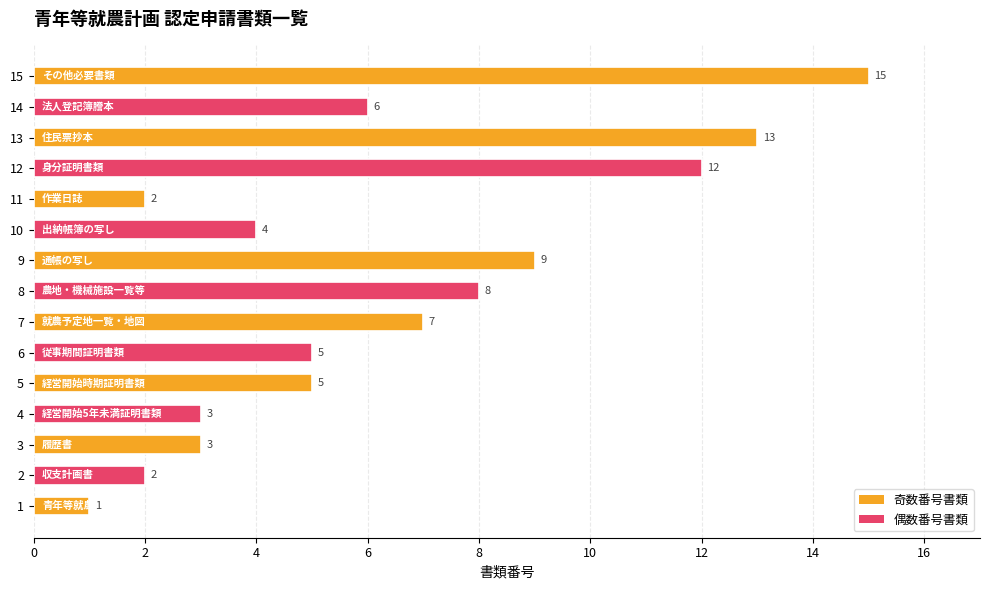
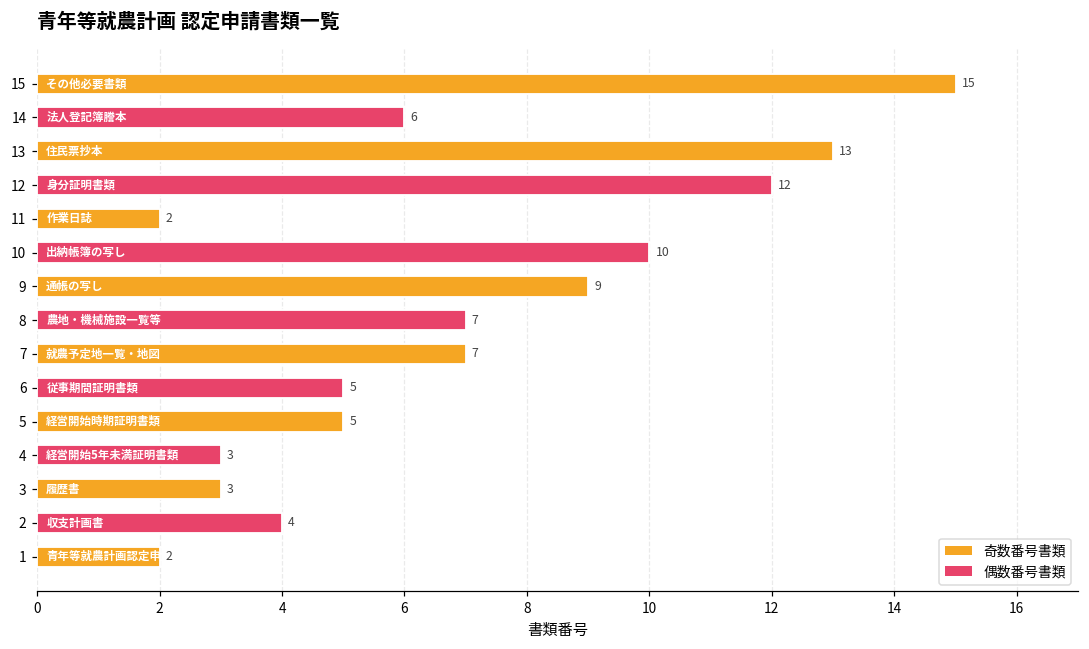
10: 4 -> 10
8: 8 -> 7
2: 2 -> 4
1: 1 -> 2
